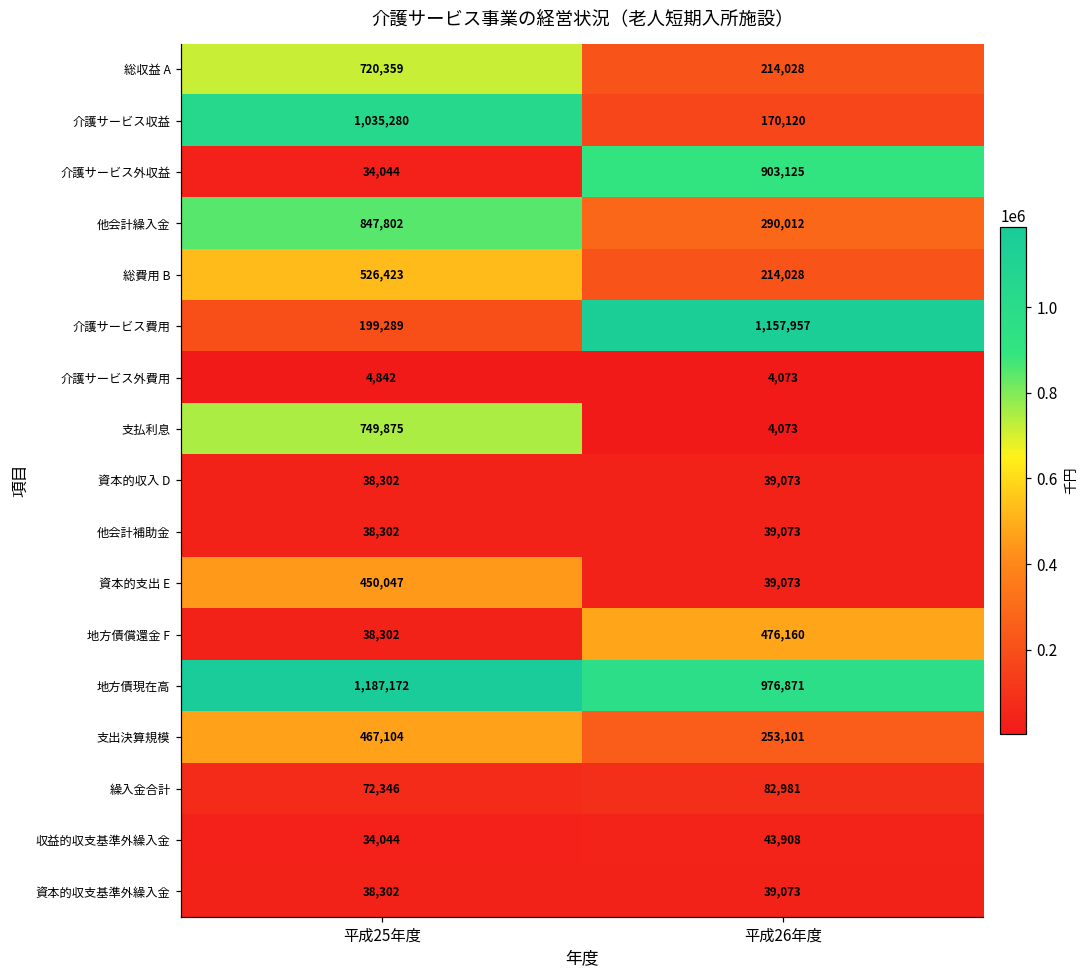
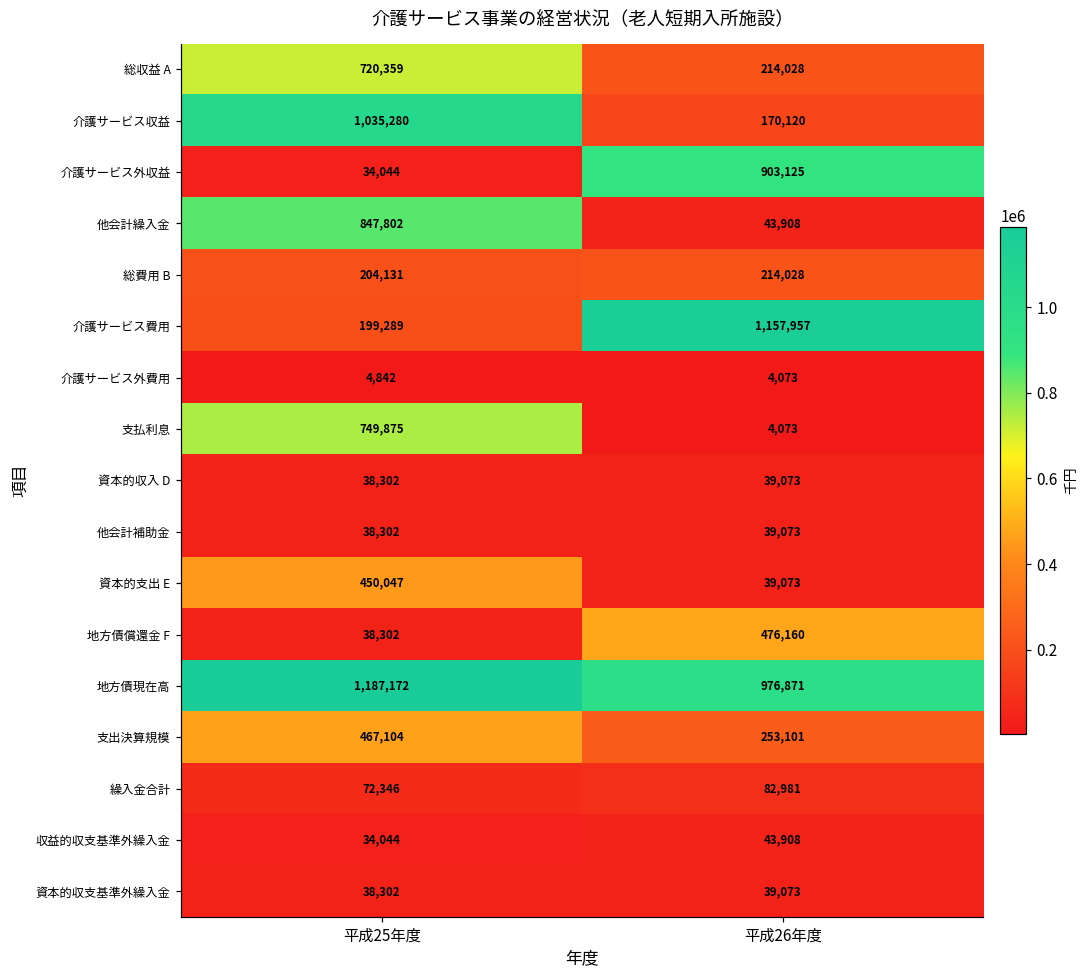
他会計繰入金, 平成26年度: 290,012 -> 43,908
総費用 B, 平成25年度: 526,423 -> 204,131
